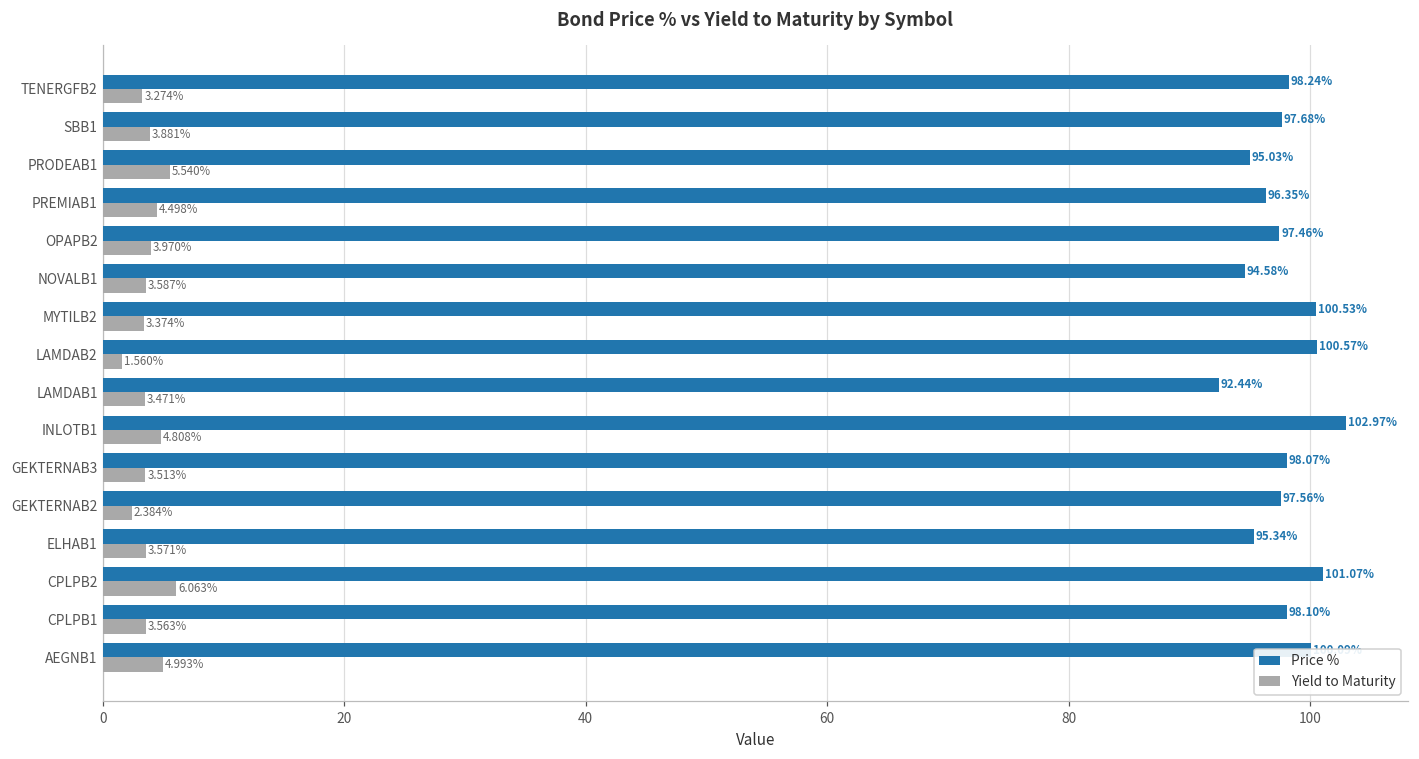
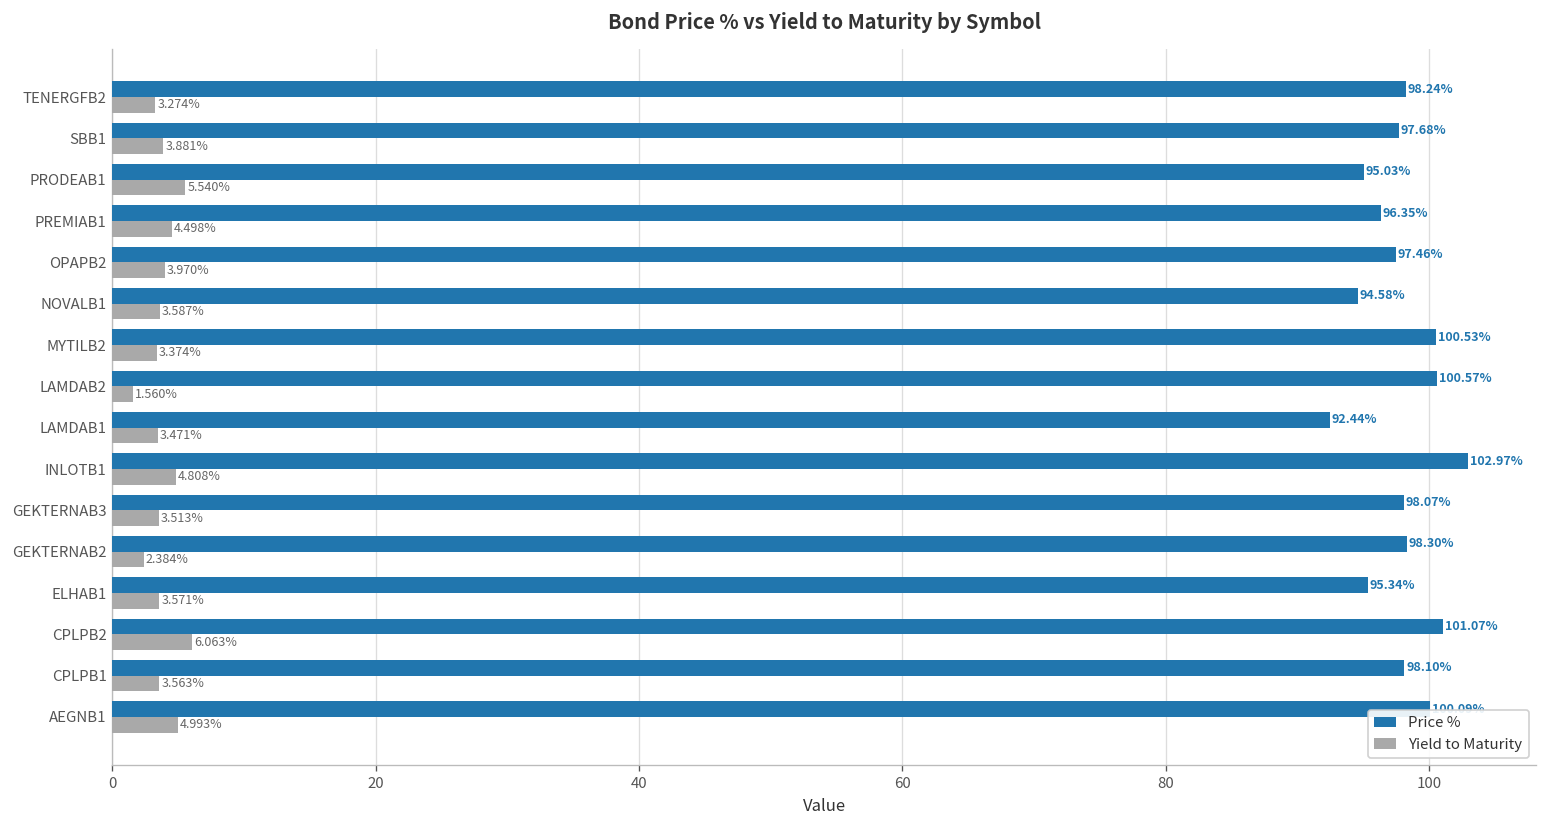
Price %, GEKTERNAB2: 97.56% -> 98.30%
